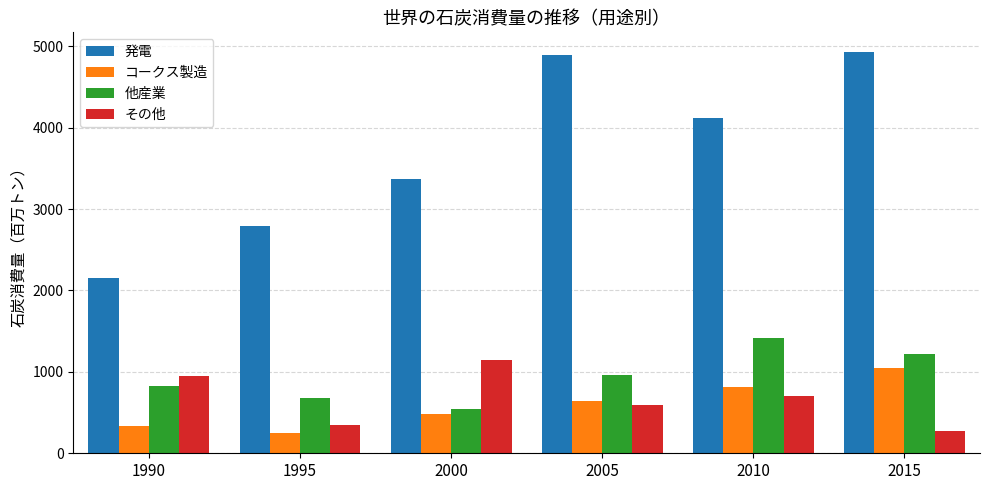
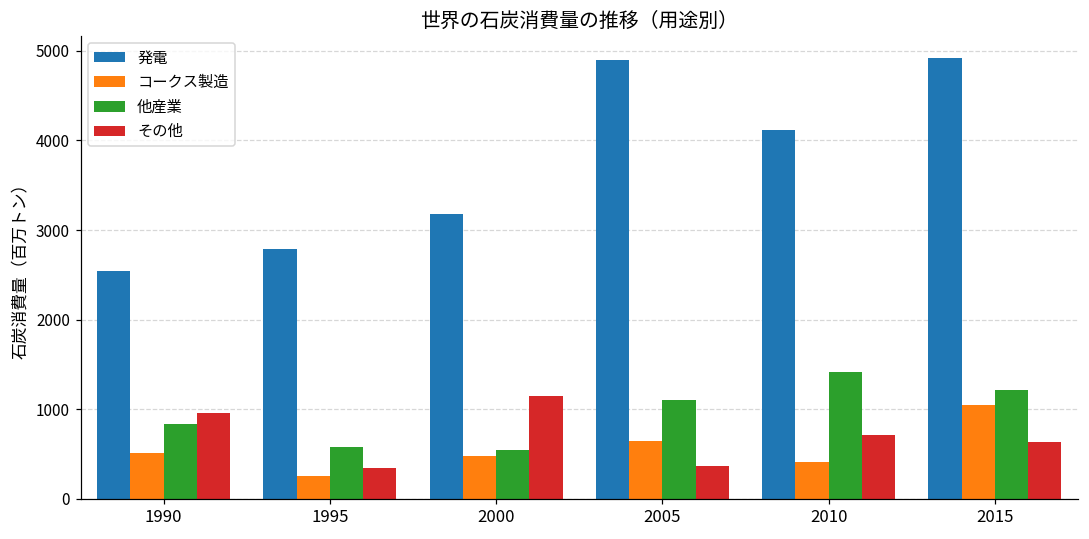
発電, 1990: 2200 -> 2500
コークス製造, 1990: 300 -> 500
他産業, 1995: 700 -> 600
発電, 2000: 3400 -> 3200
他産業, 2005: 1000 -> 1100
その他, 2005: 600 -> 400
コークス製造, 2010: 800 -> 400
その他, 2015: 300 -> 600
